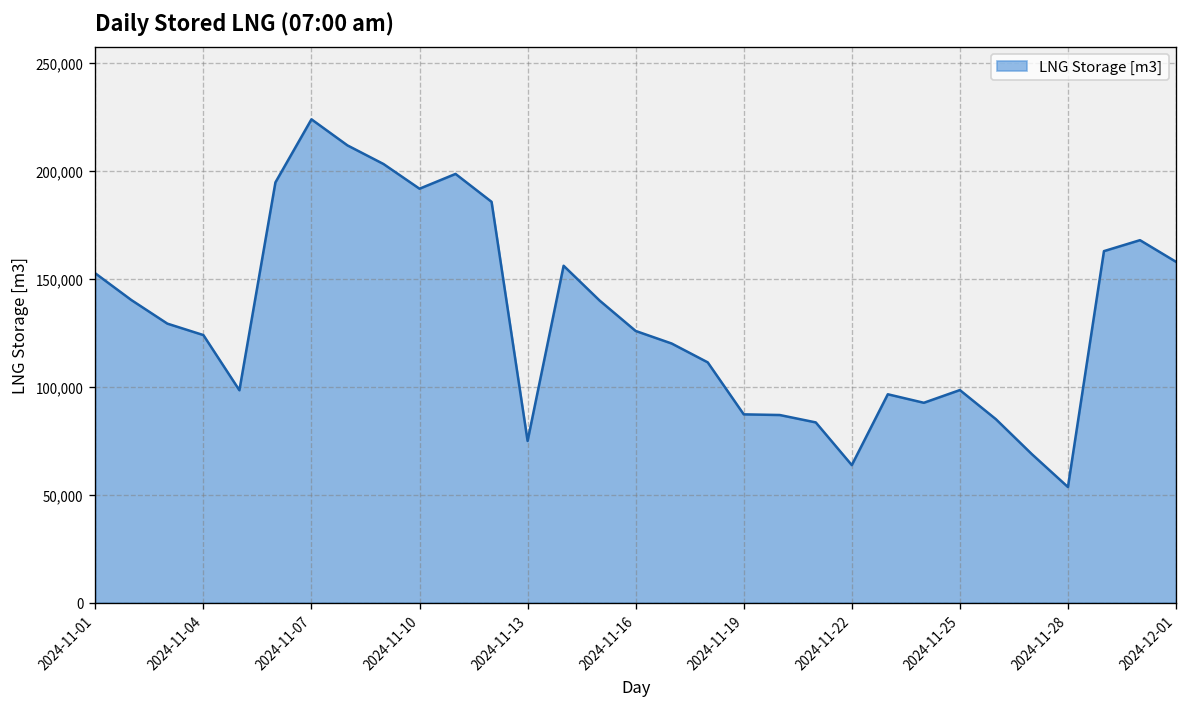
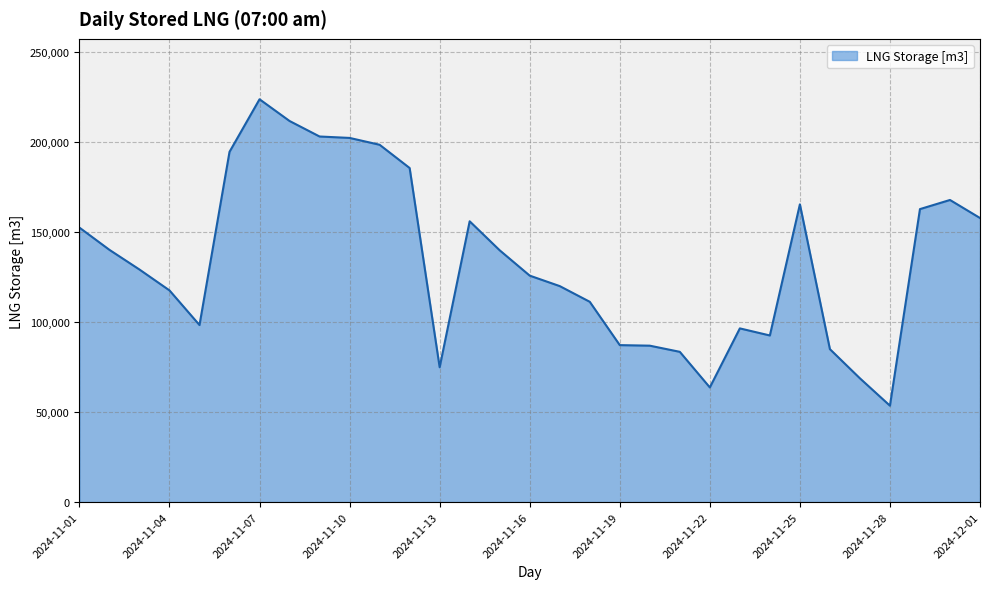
2024-11-04: 124,000 -> 118,000
2024-11-10: 192,000 -> 202,000
2024-11-25: 98,000 -> 165,000
